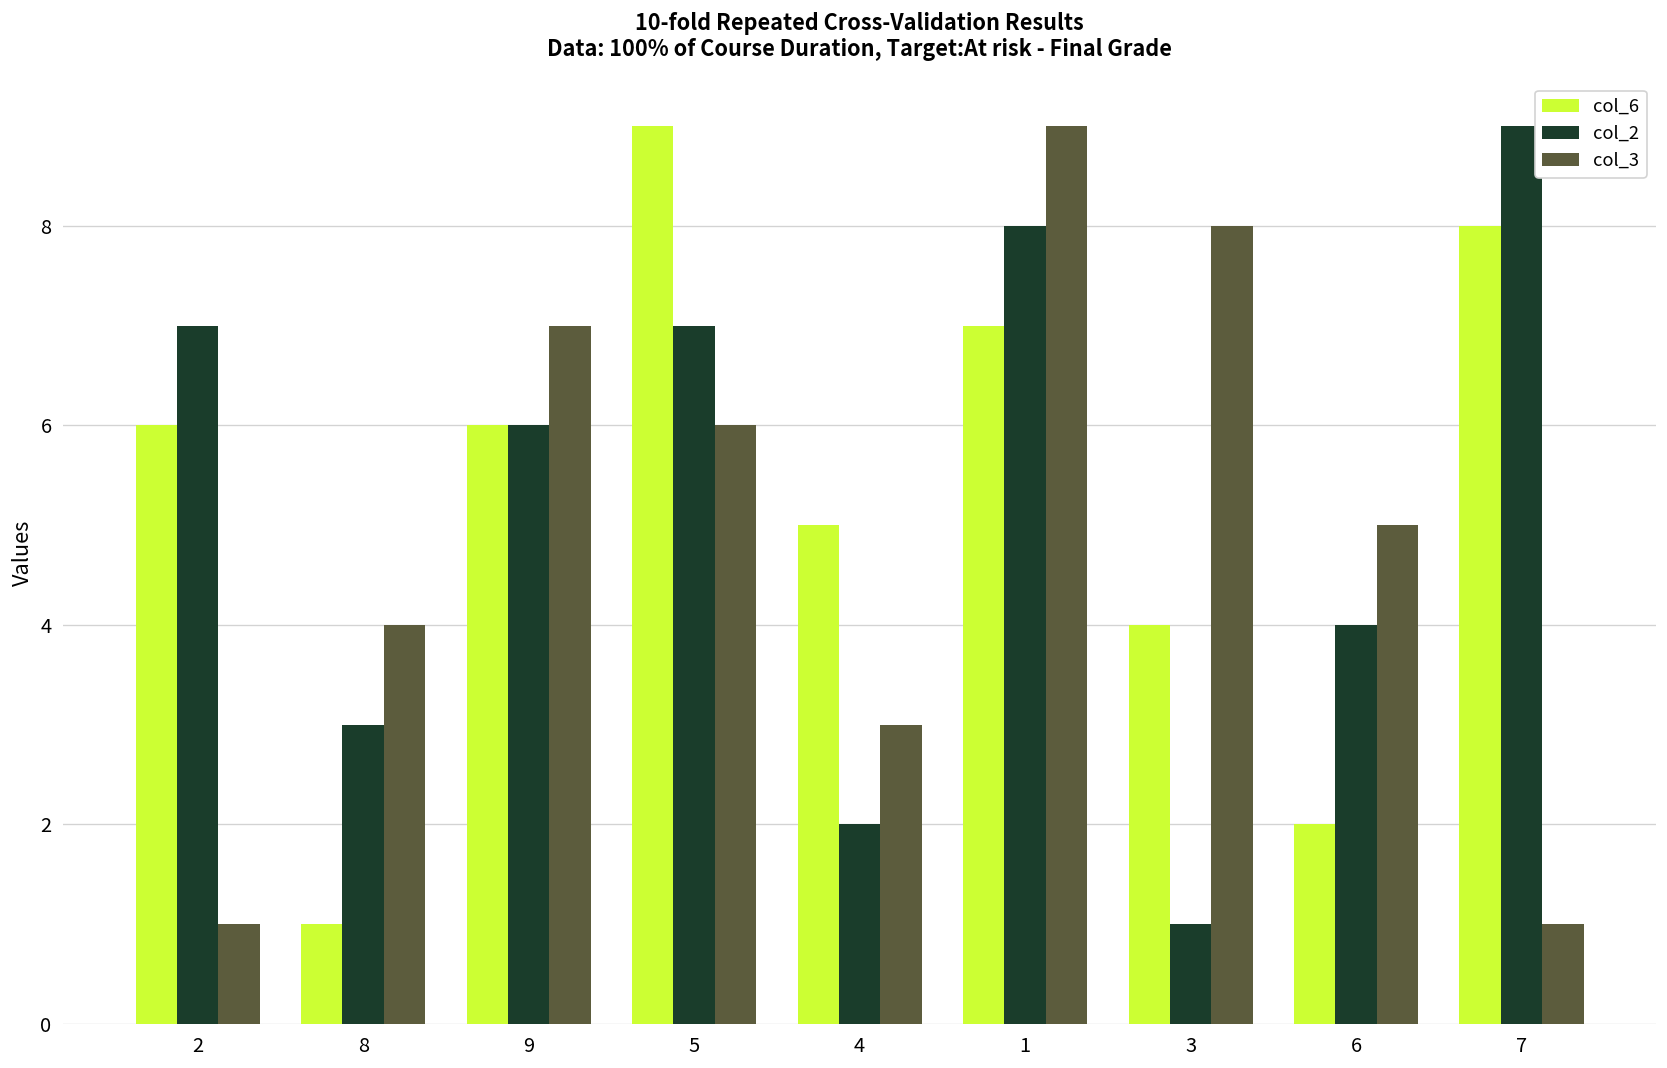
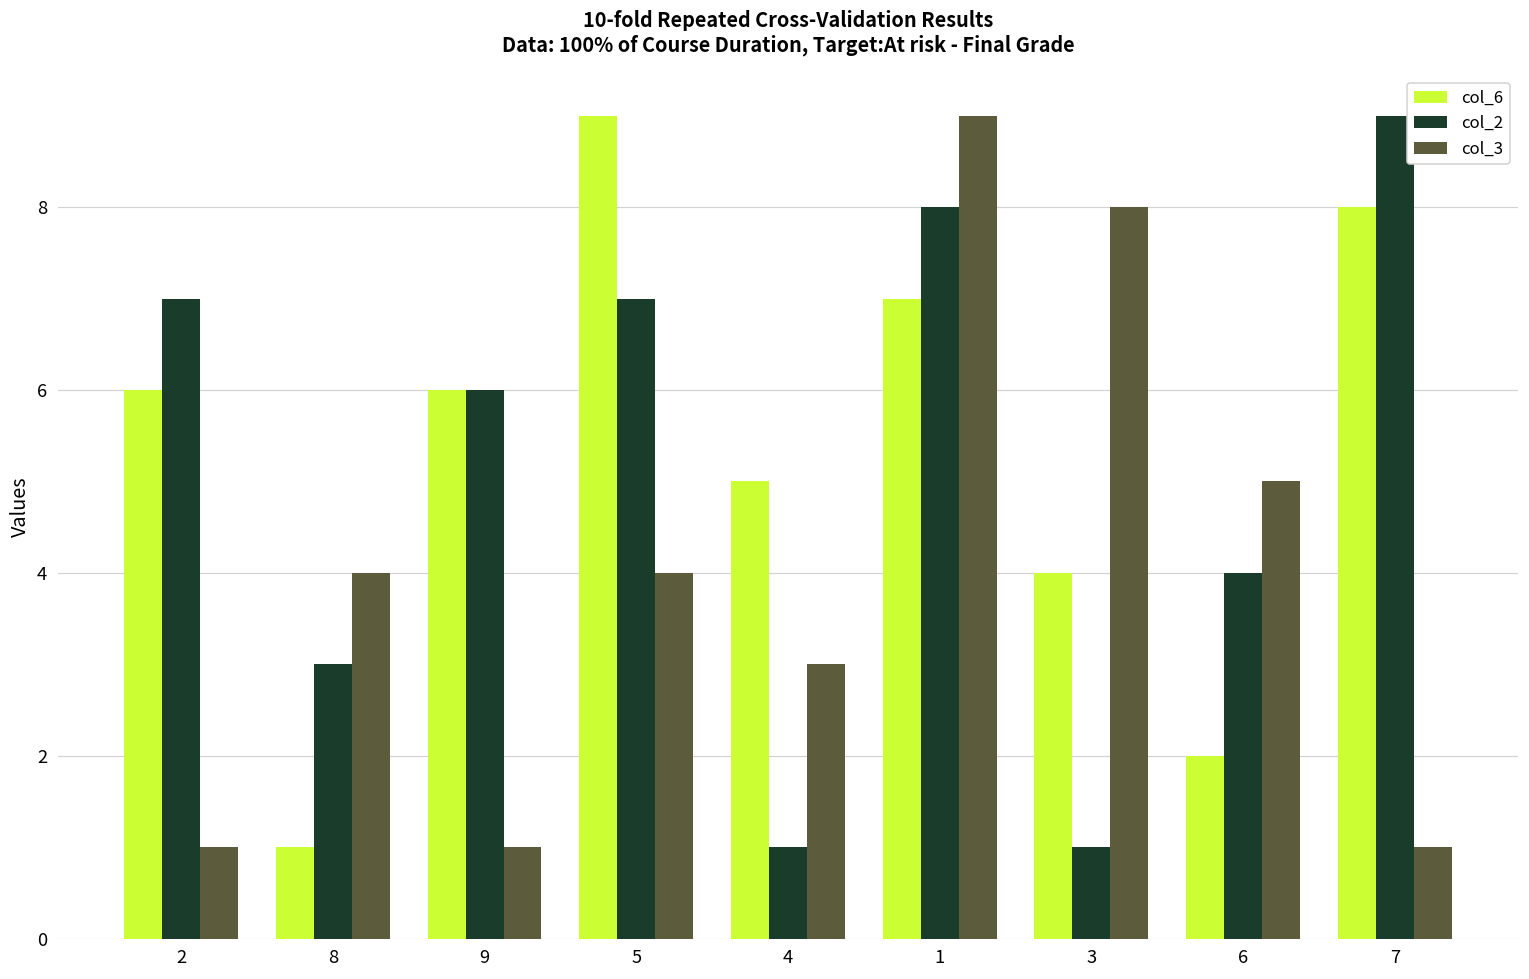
col_3, 9: 7 -> 1
col_3, 5: 6 -> 4
col_2, 4: 2 -> 1
